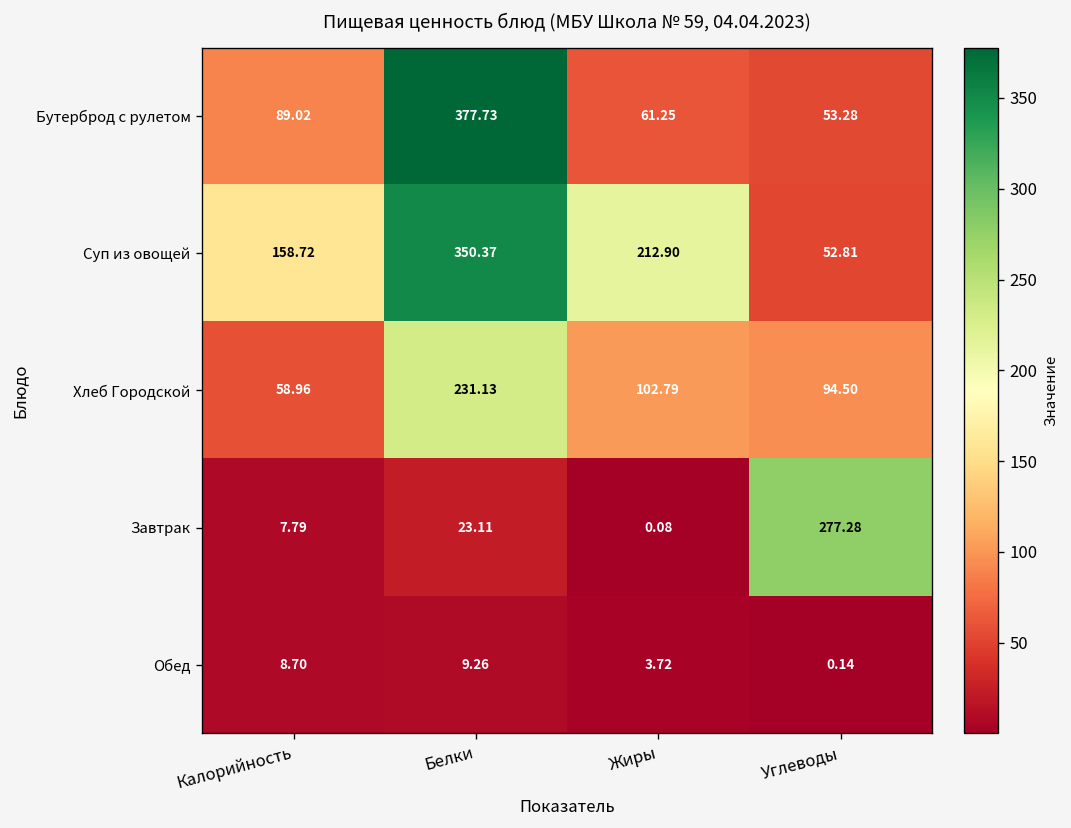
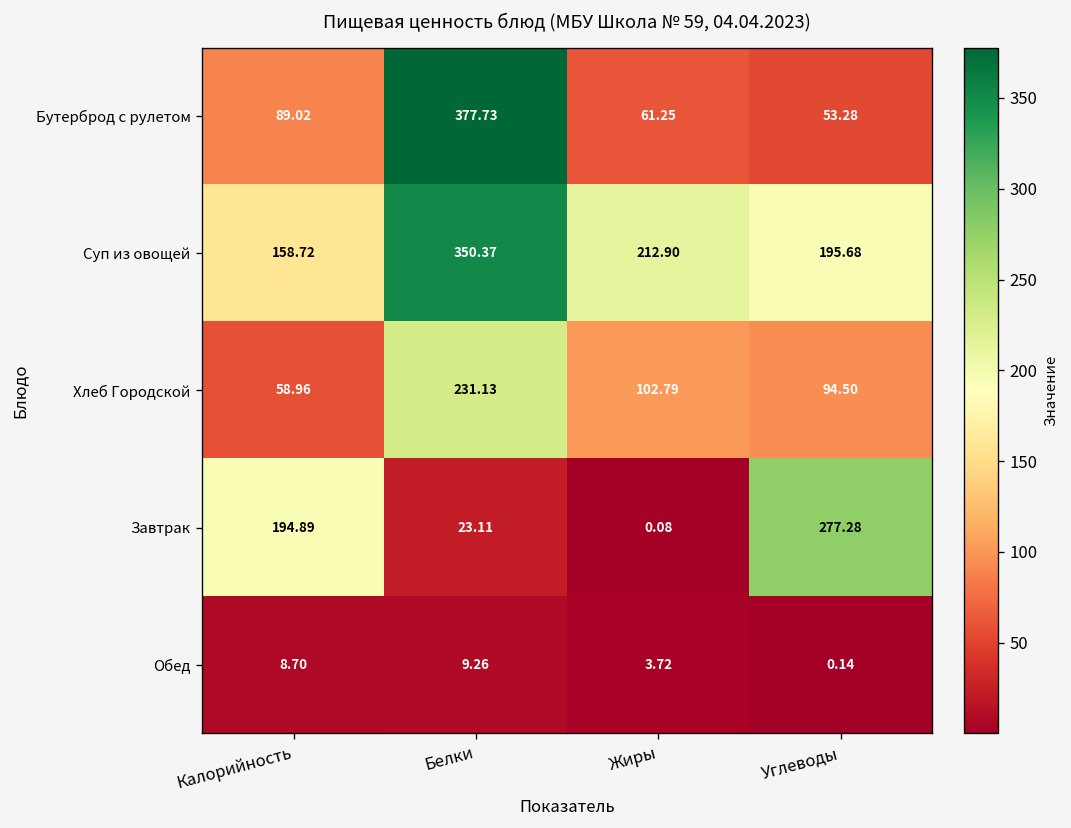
Суп из овощей, Углеводы: 52.81 -> 195.68
Завтрак, Калорийность: 7.79 -> 194.89
